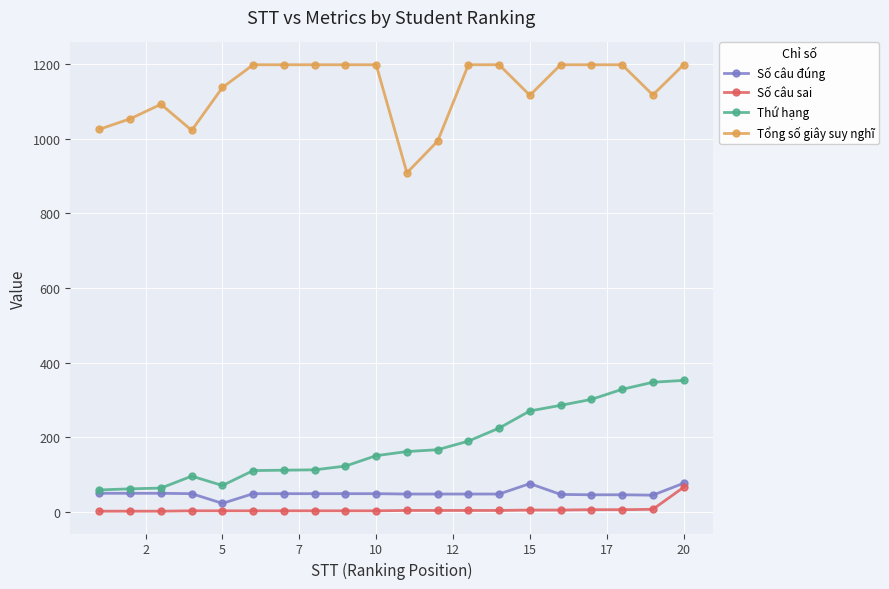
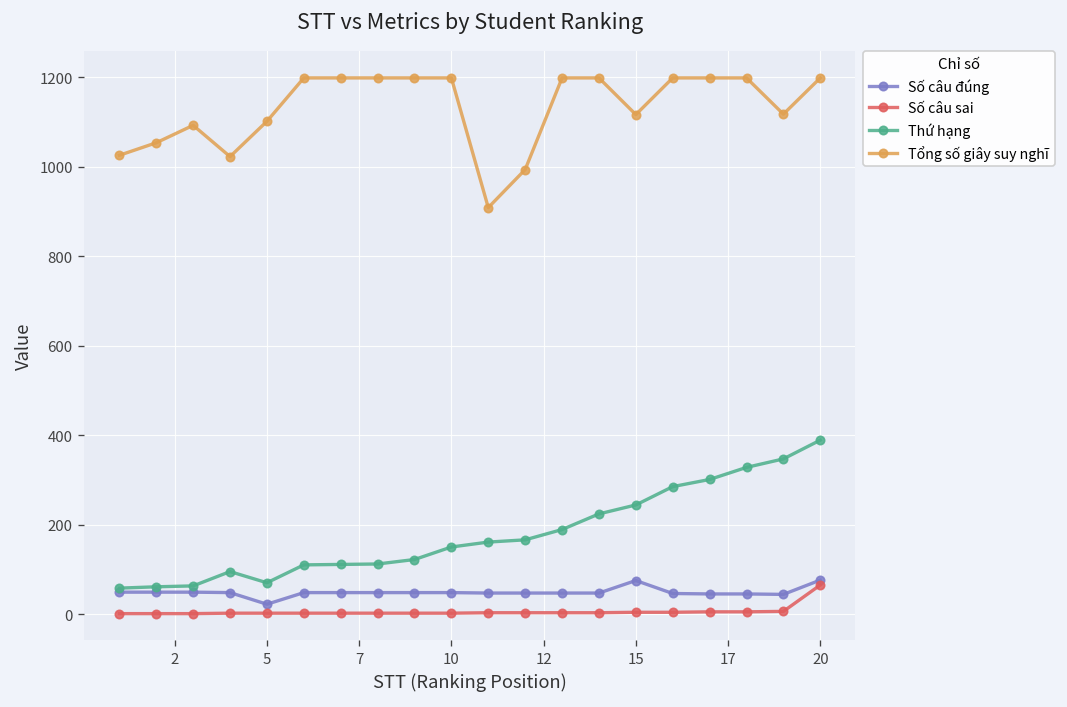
Tổng số giây suy nghĩ, 5: 1140 -> 1100
Thứ hạng, 15: 270 -> 240
Thứ hạng, 20: 350 -> 390
